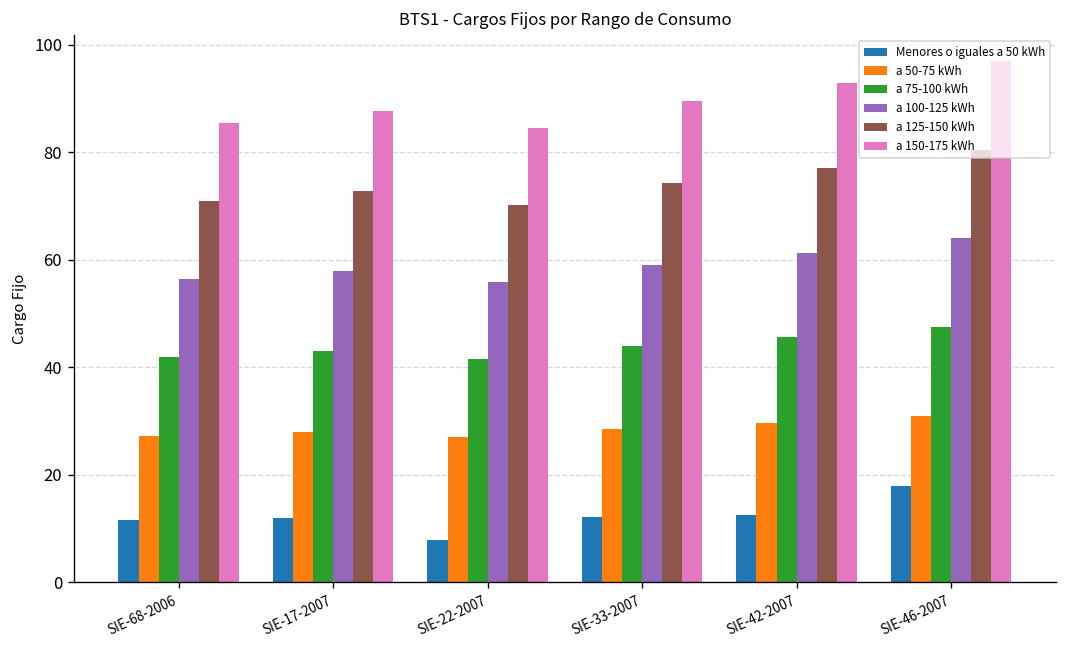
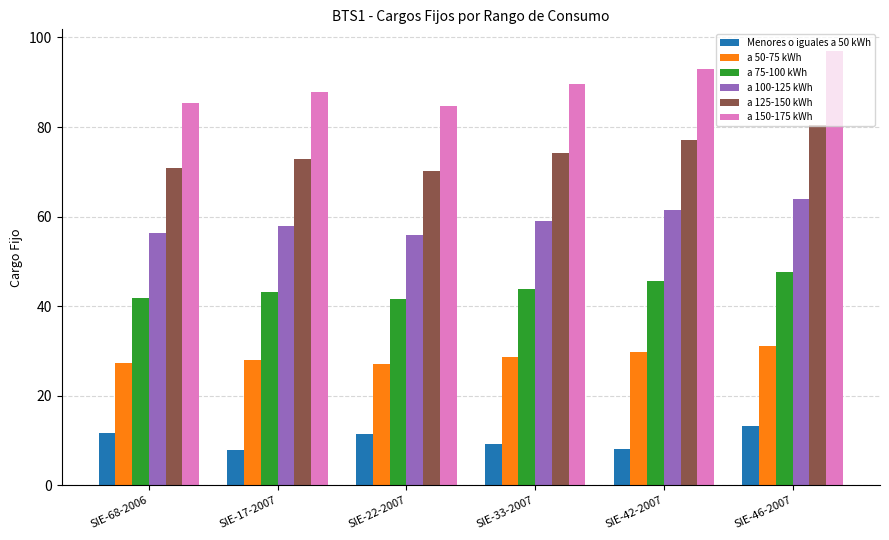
Menores o iguales a 50 kWh, SIE-17-2007: 12 -> 8
Menores o iguales a 50 kWh, SIE-22-2007: 8 -> 11
Menores o iguales a 50 kWh, SIE-33-2007: 12 -> 9
Menores o iguales a 50 kWh, SIE-42-2007: 13 -> 8
Menores o iguales a 50 kWh, SIE-46-2007: 18 -> 13
